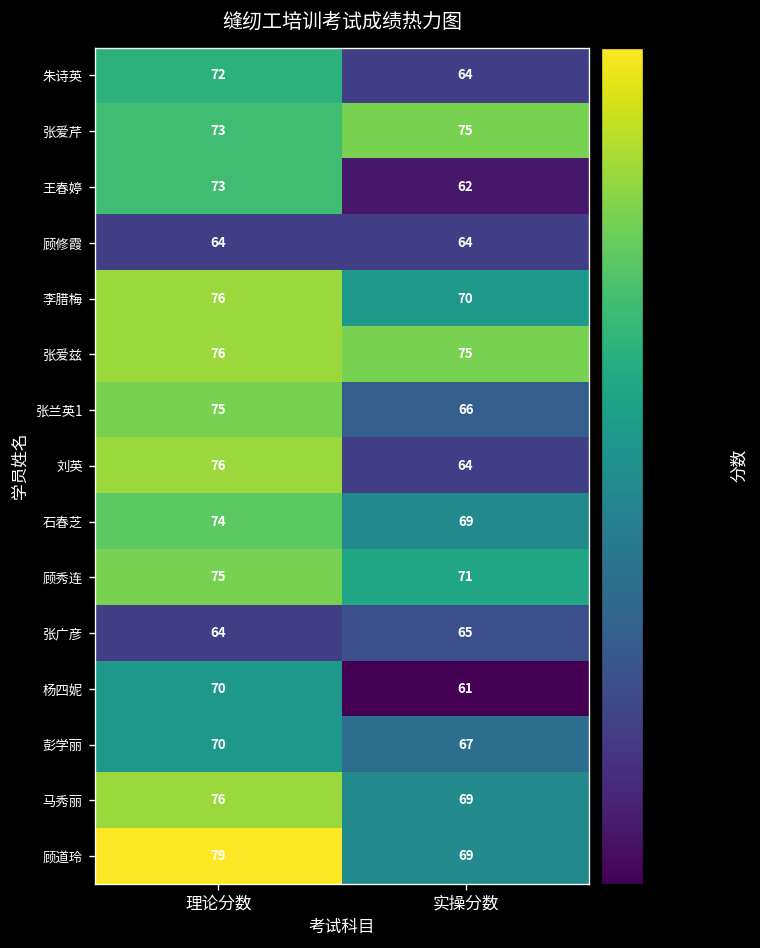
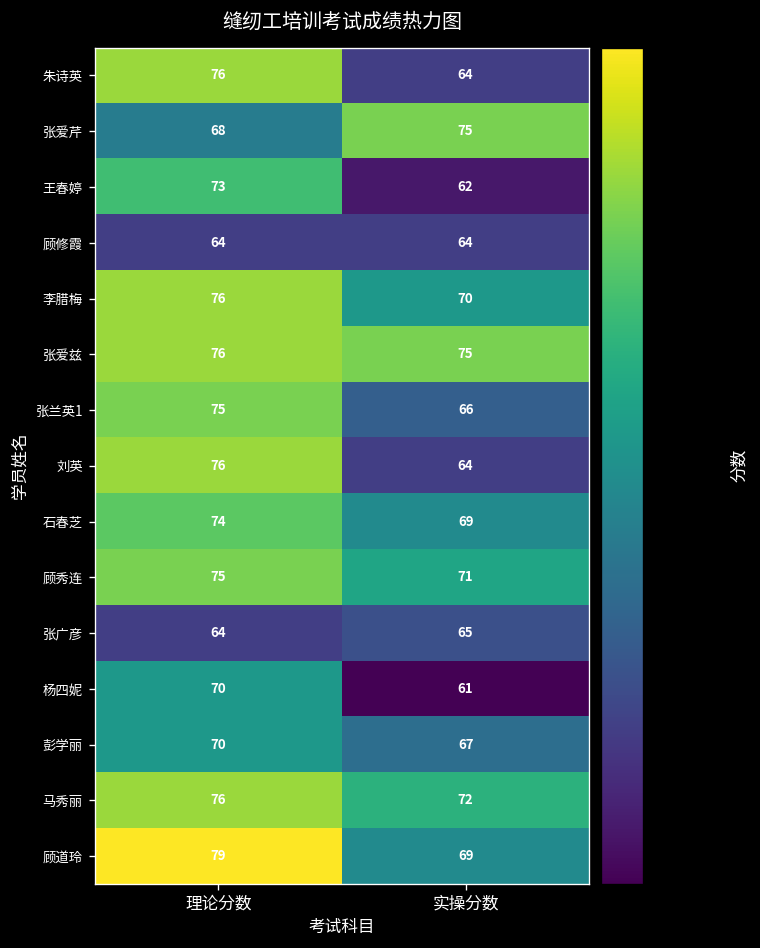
朱诗英, 理论分数: 72 -> 76
张爱芹, 理论分数: 73 -> 68
马秀丽, 实操分数: 69 -> 72
